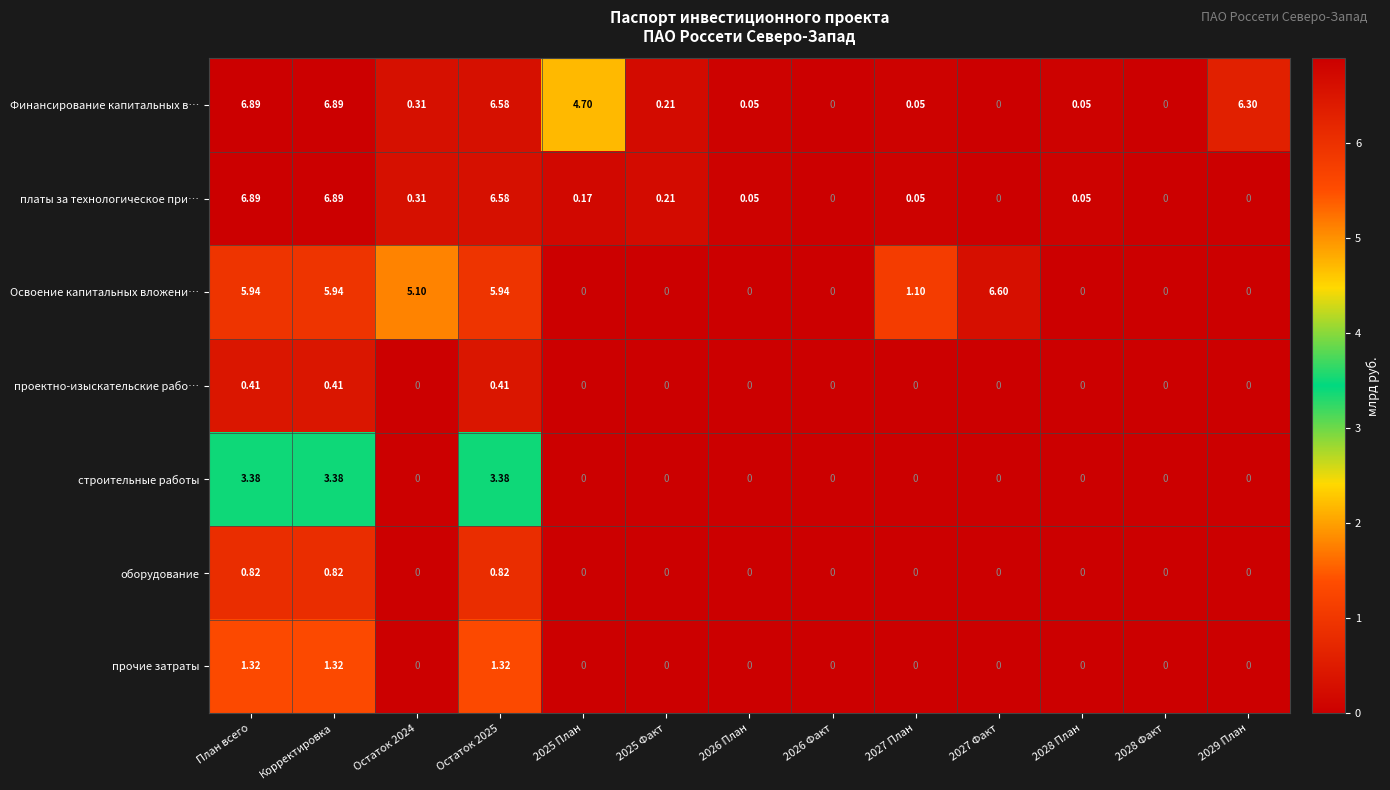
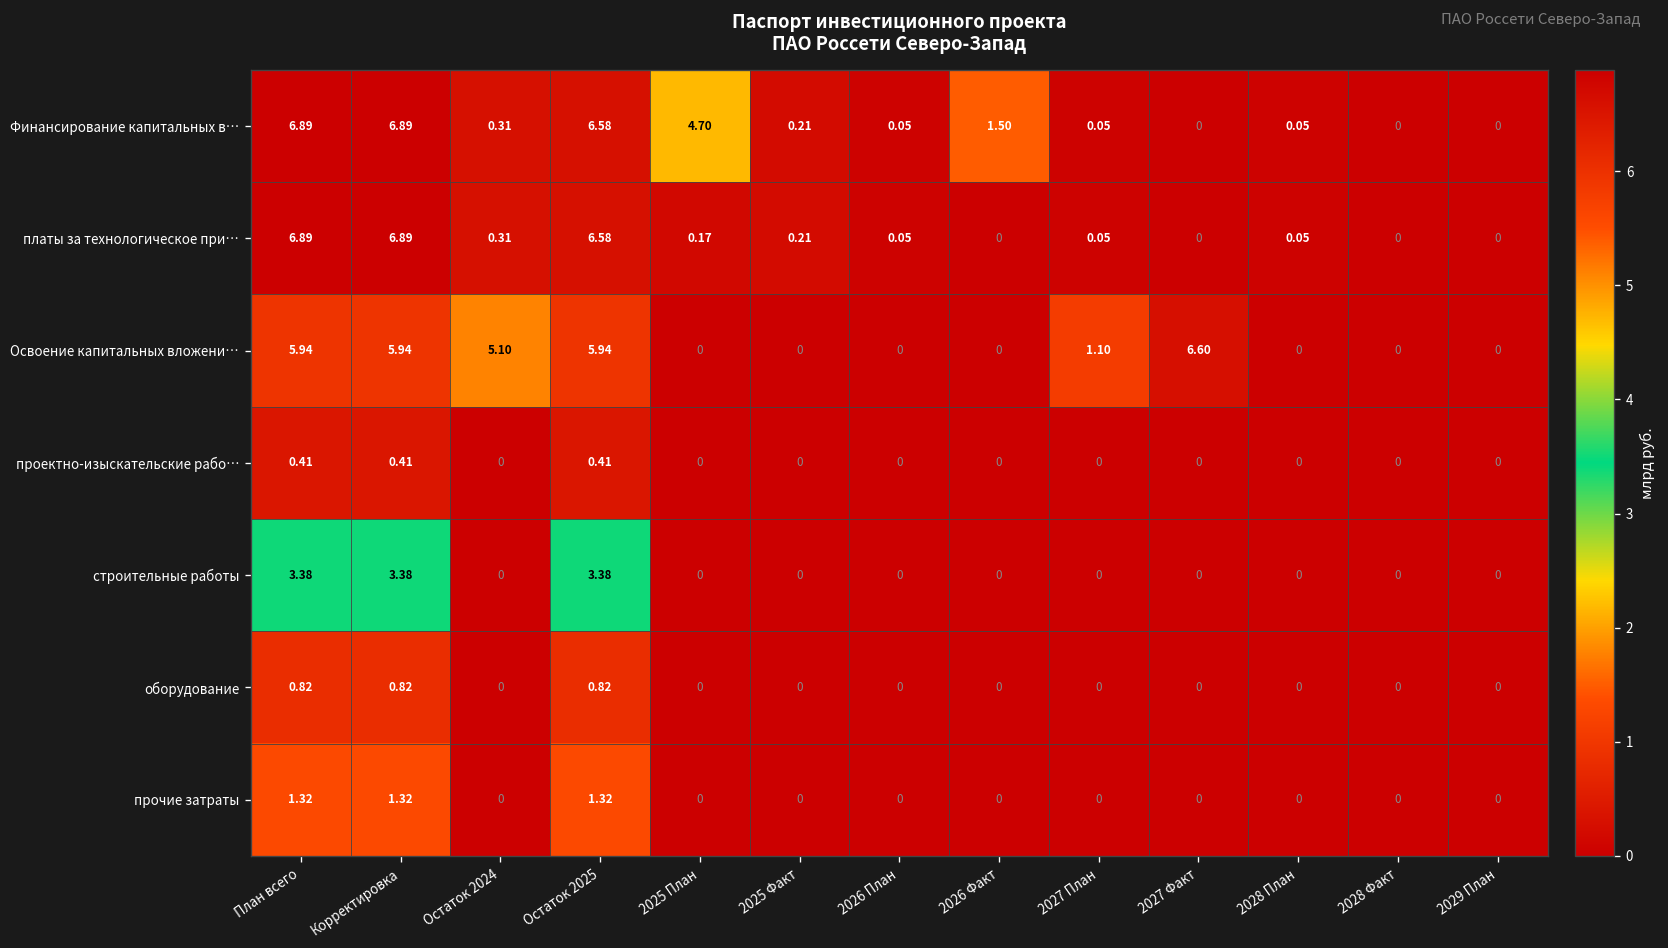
Финансирование капитальных в…, 2026 Факт: 0 -> 1.50
Финансирование капитальных в…, 2029 План: 6.30 -> 0
